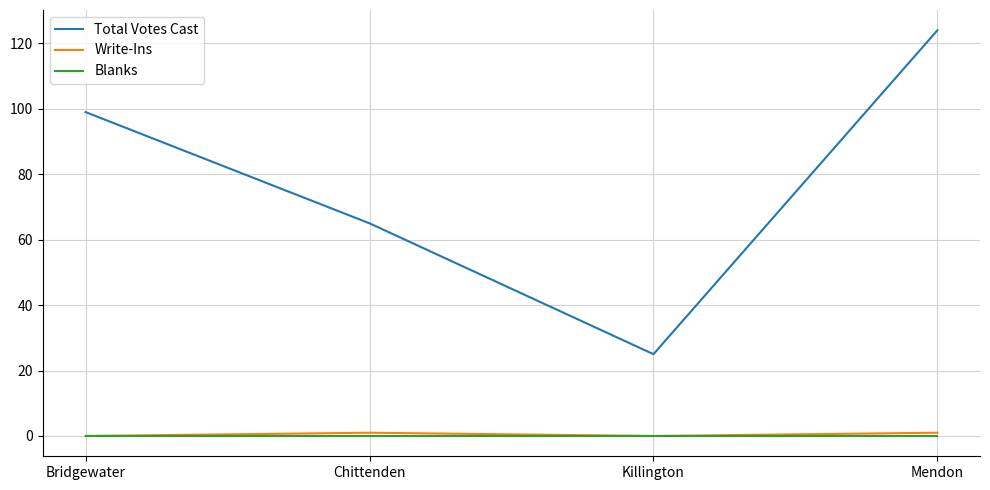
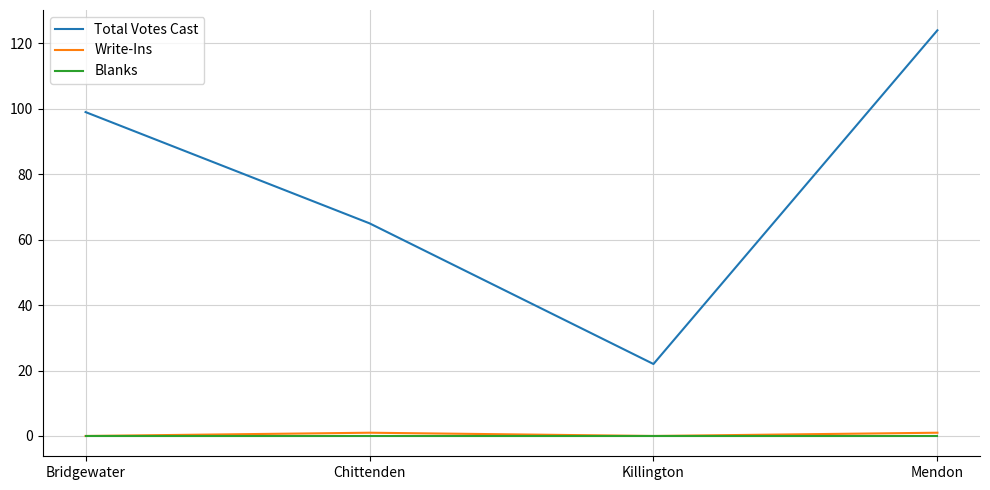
Total Votes Cast, Killington: 25 -> 22
